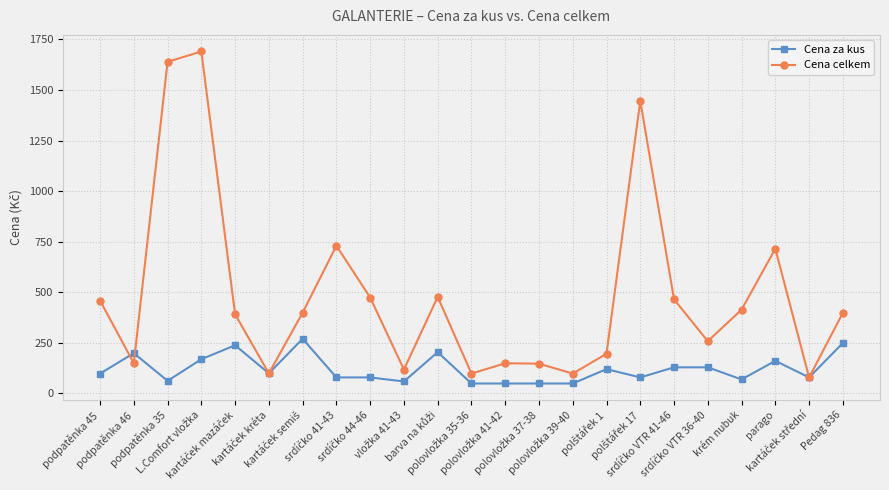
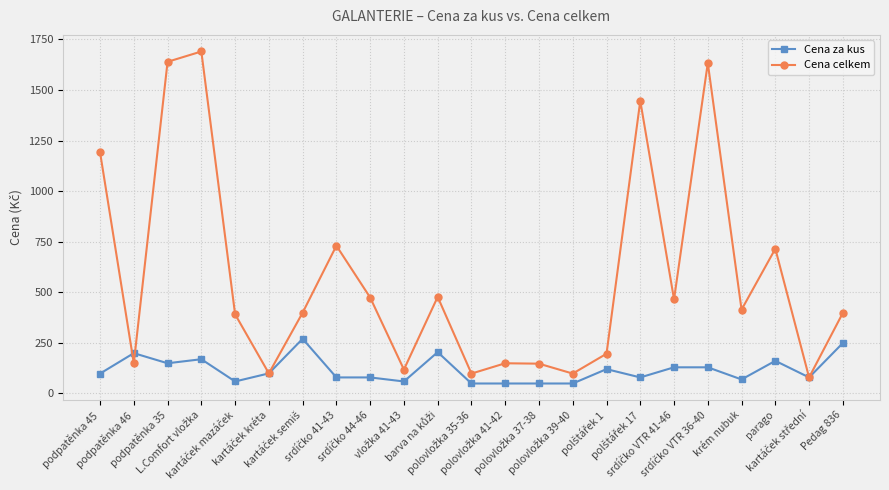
Cena celkem, podpatěnka 45: 460 -> 1190
Cena za kus, podpatěnka 35: 60 -> 150
Cena za kus, kartáček mazáček: 240 -> 60
Cena celkem, srdíčko VTR 36-40: 260 -> 1630
